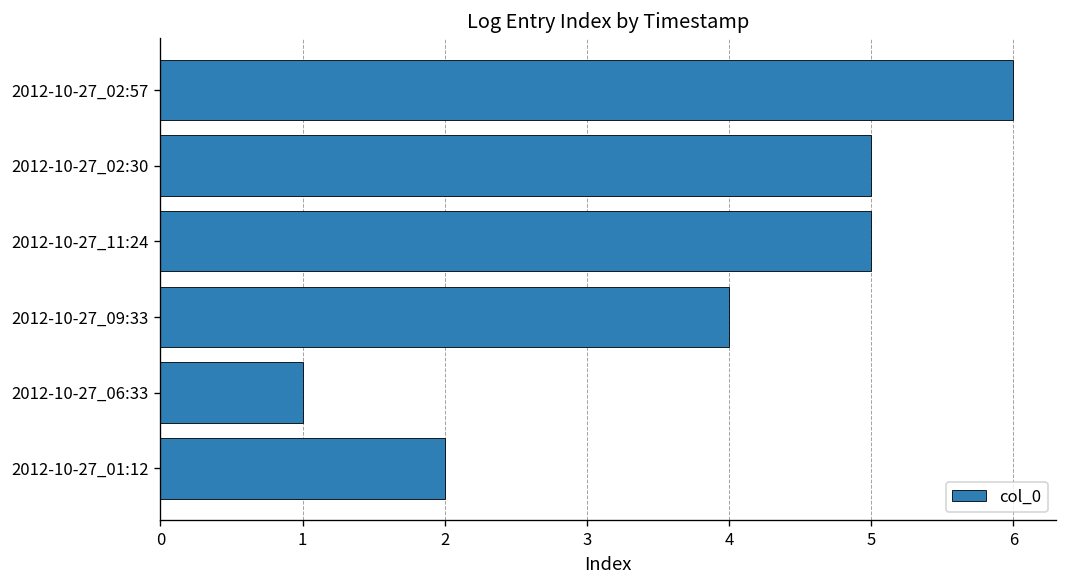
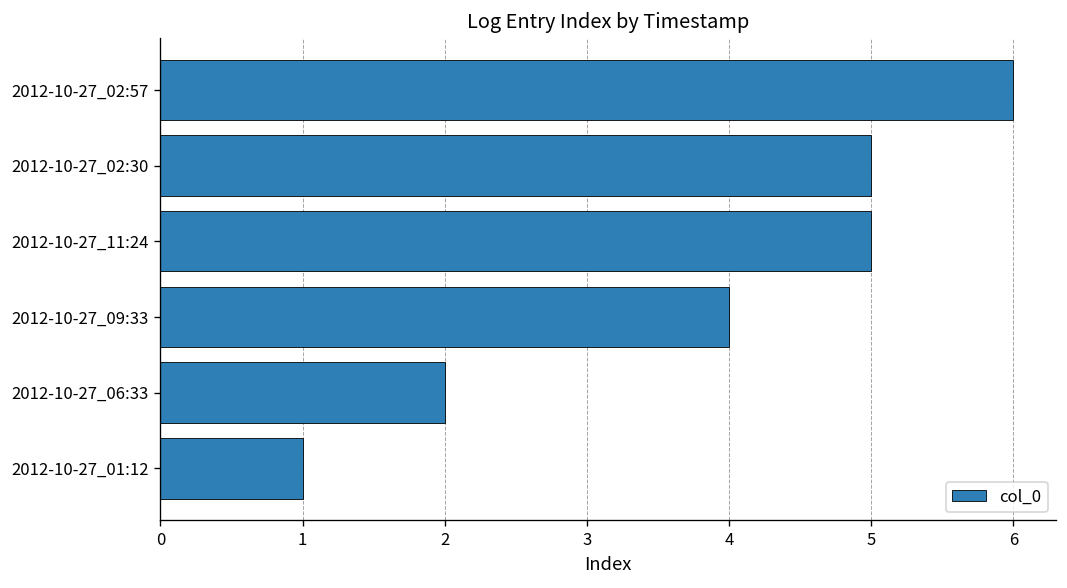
2012-10-27_06:33: 1 -> 2
2012-10-27_01:12: 2 -> 1
